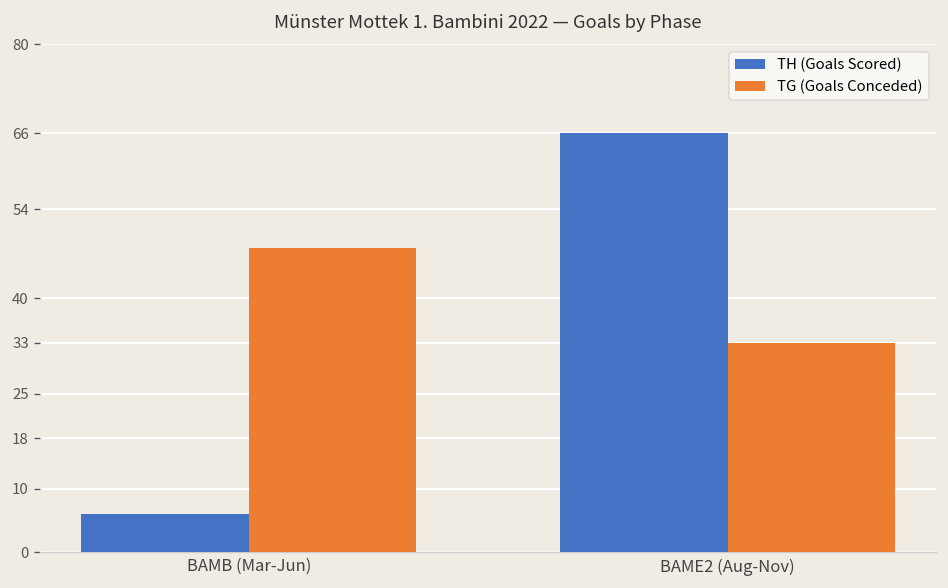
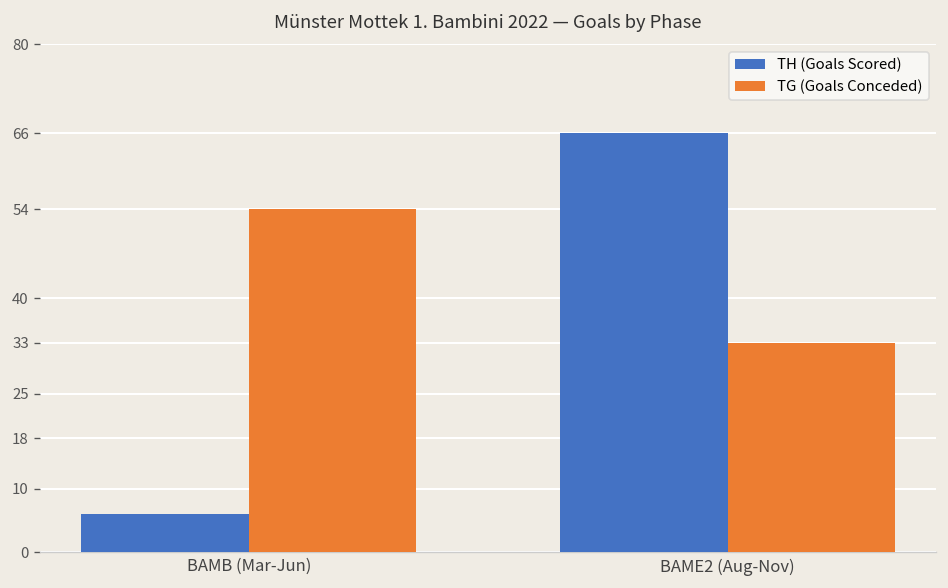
TG (Goals Conceded), BAMB (Mar-Jun): 48 -> 54
